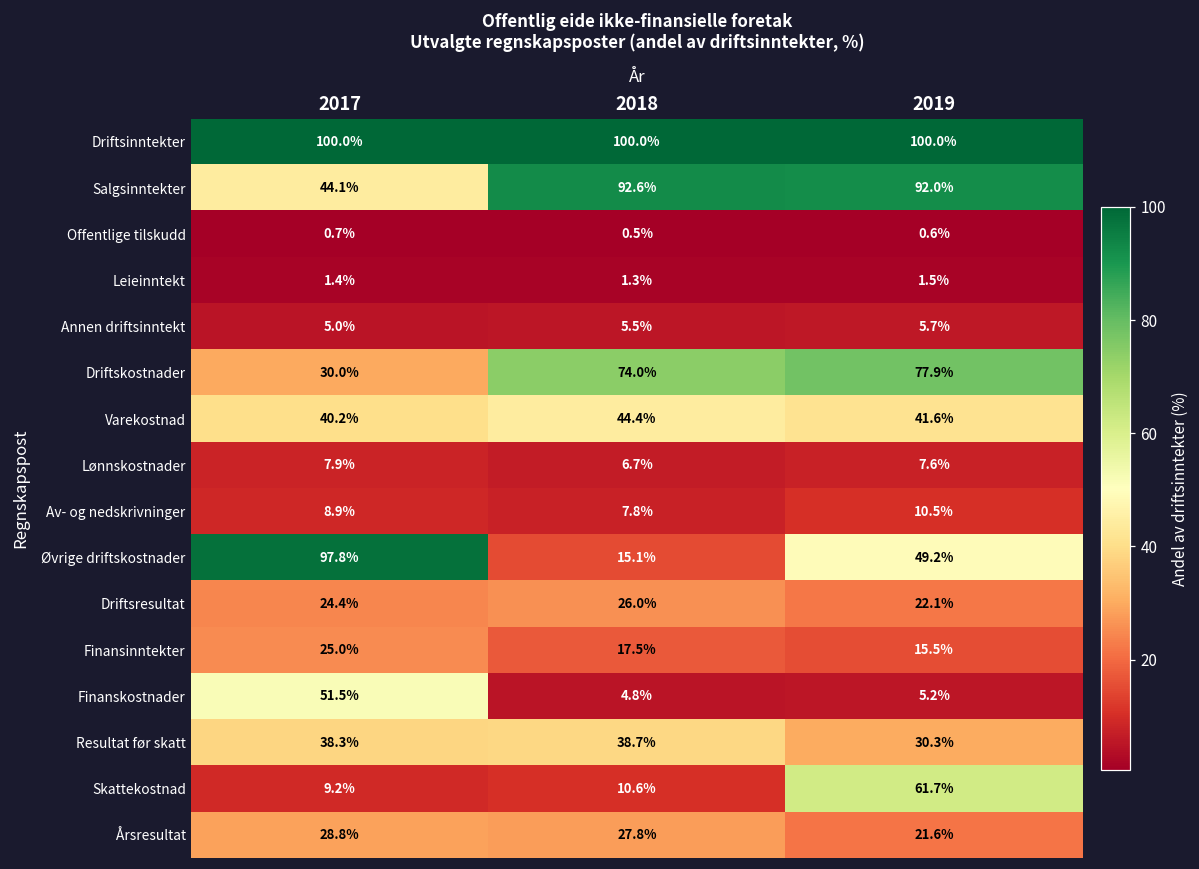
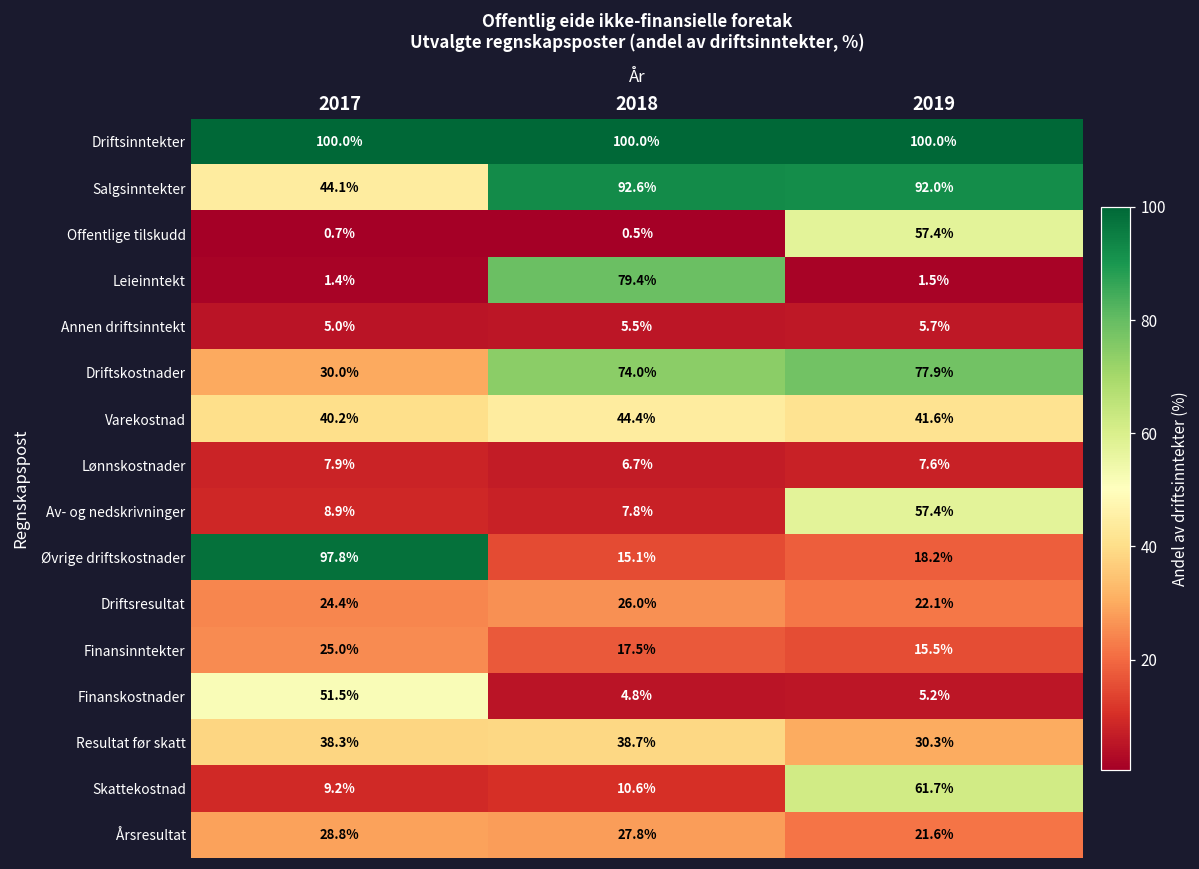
Offentlige tilskudd, 2019: 0.6% -> 57.4%
Leieinntekt, 2018: 1.3% -> 79.4%
Av- og nedskrivninger, 2019: 10.5% -> 57.4%
Øvrige driftskostnader, 2019: 49.2% -> 18.2%
